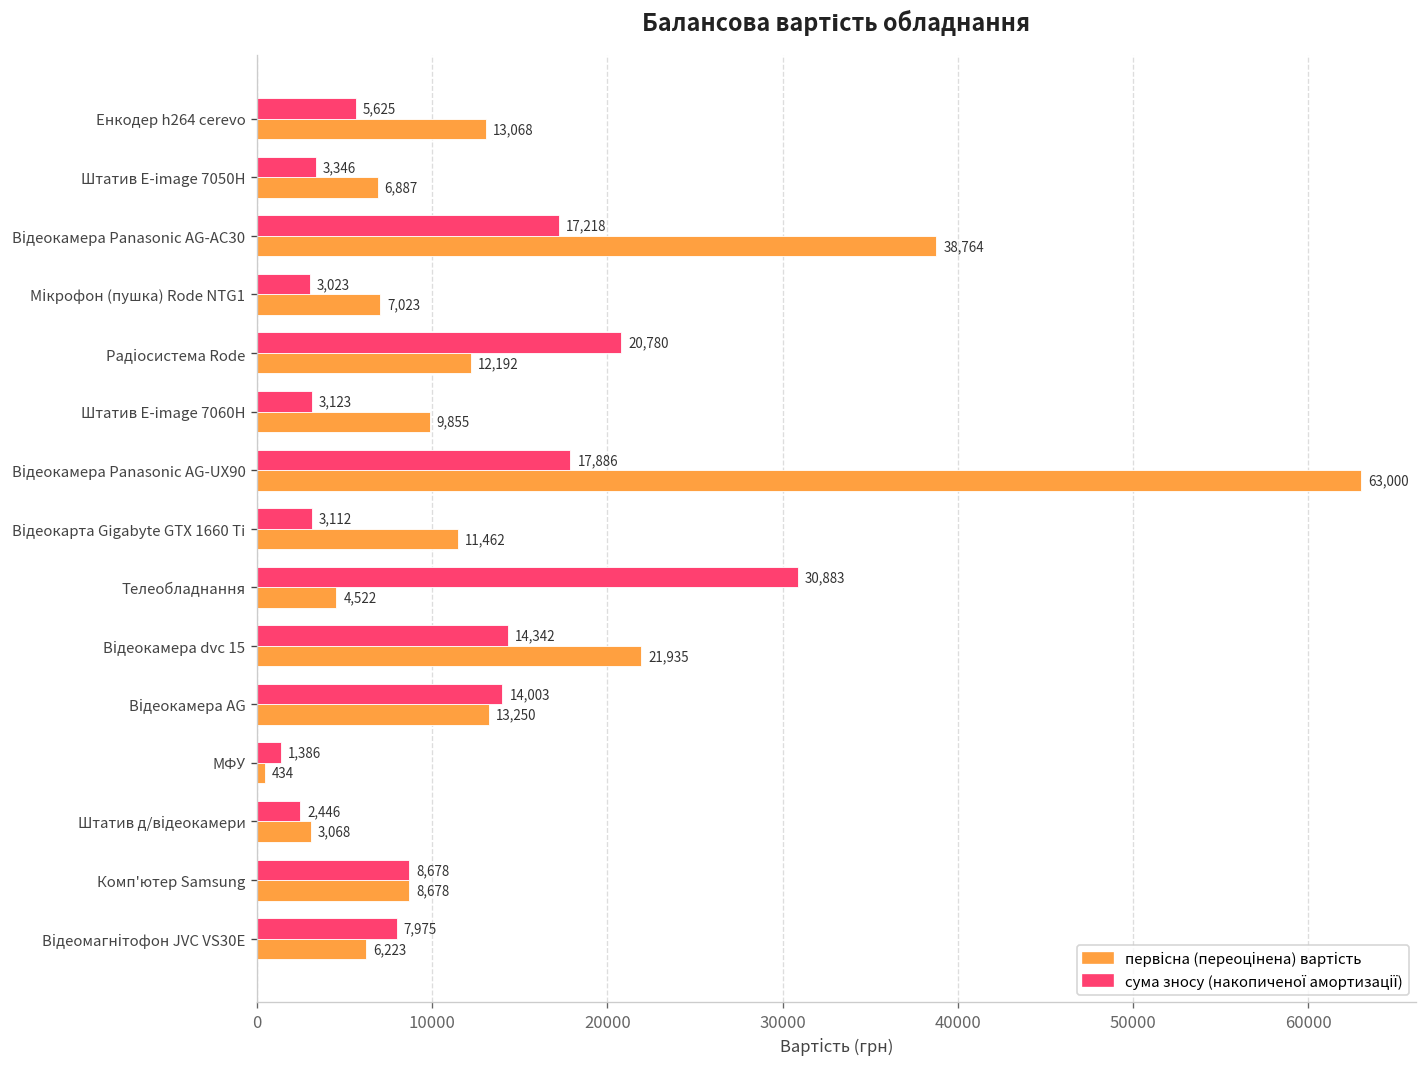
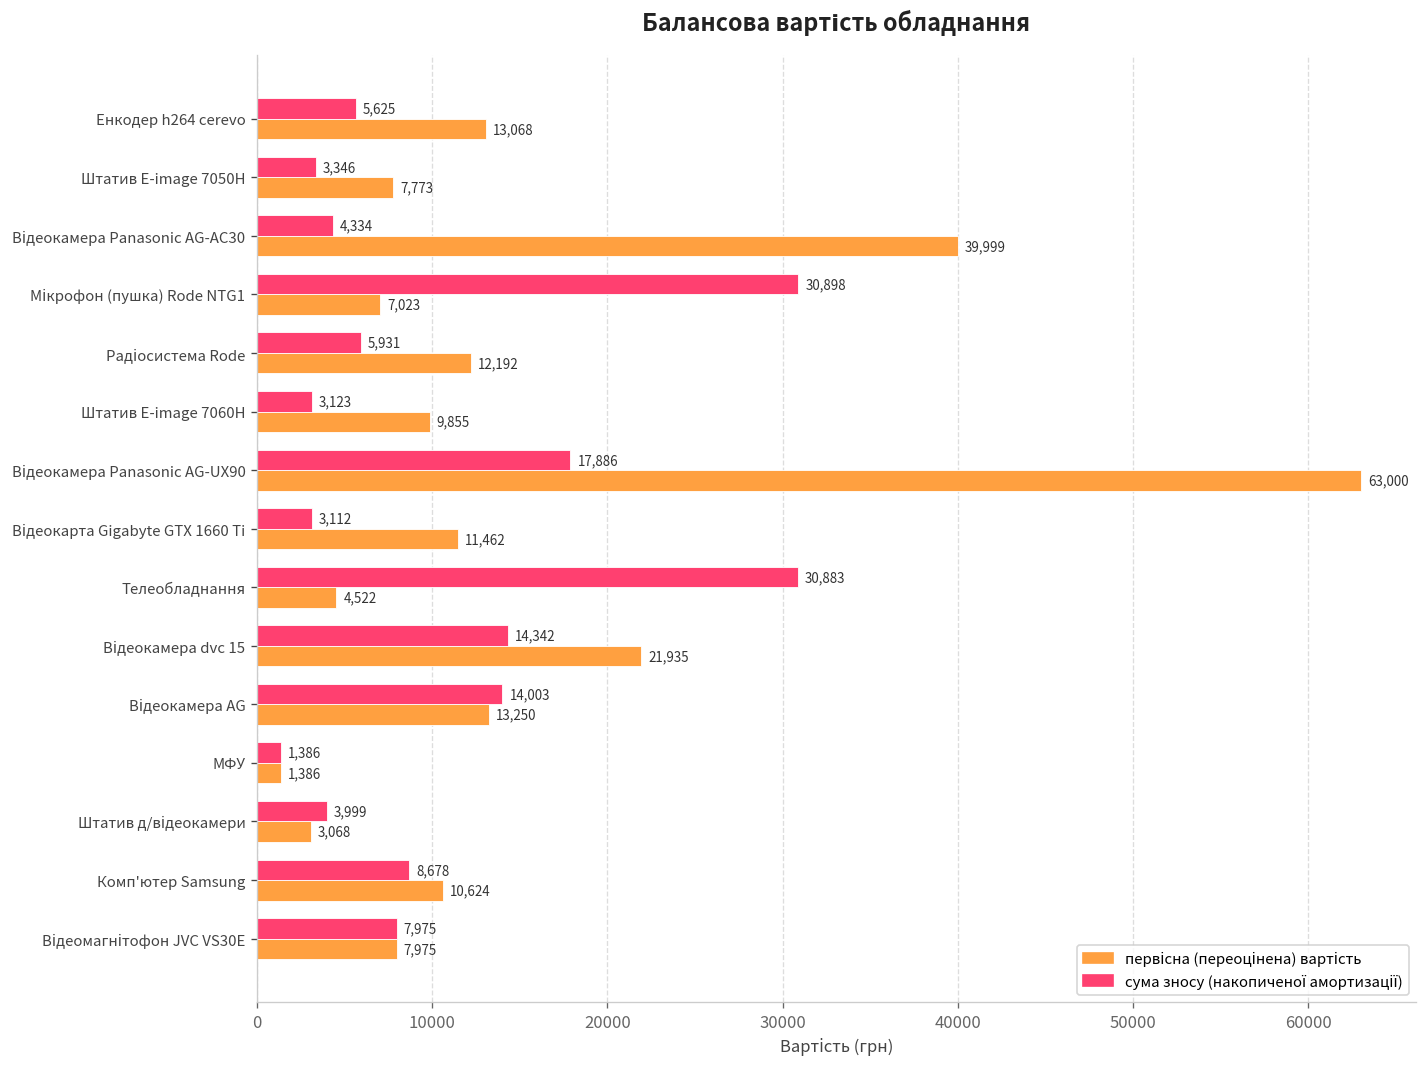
первісна (переоцінена) вартість, Штатив E-image 7050H: 6,887 -> 7,773
сума зносу (накопиченої амортизації), Відеокамера Panasonic AG-AC30: 17,218 -> 4,334
первісна (переоцінена) вартість, Відеокамера Panasonic AG-AC30: 38,764 -> 39,999
сума зносу (накопиченої амортизації), Мікрофон (пушка) Rode NTG1: 3,023 -> 30,898
сума зносу (накопиченої амортизації), Радіосистема Rode: 20,780 -> 5,931
первісна (переоцінена) вартість, МФУ: 434 -> 1,386
сума зносу (накопиченої амортизації), Штатив д/відеокамери: 2,446 -> 3,999
первісна (переоцінена) вартість, Комп'ютер Samsung: 8,678 -> 10,624
первісна (переоцінена) вартість, Відеомагнітофон JVC VS30E: 6,223 -> 7,975
